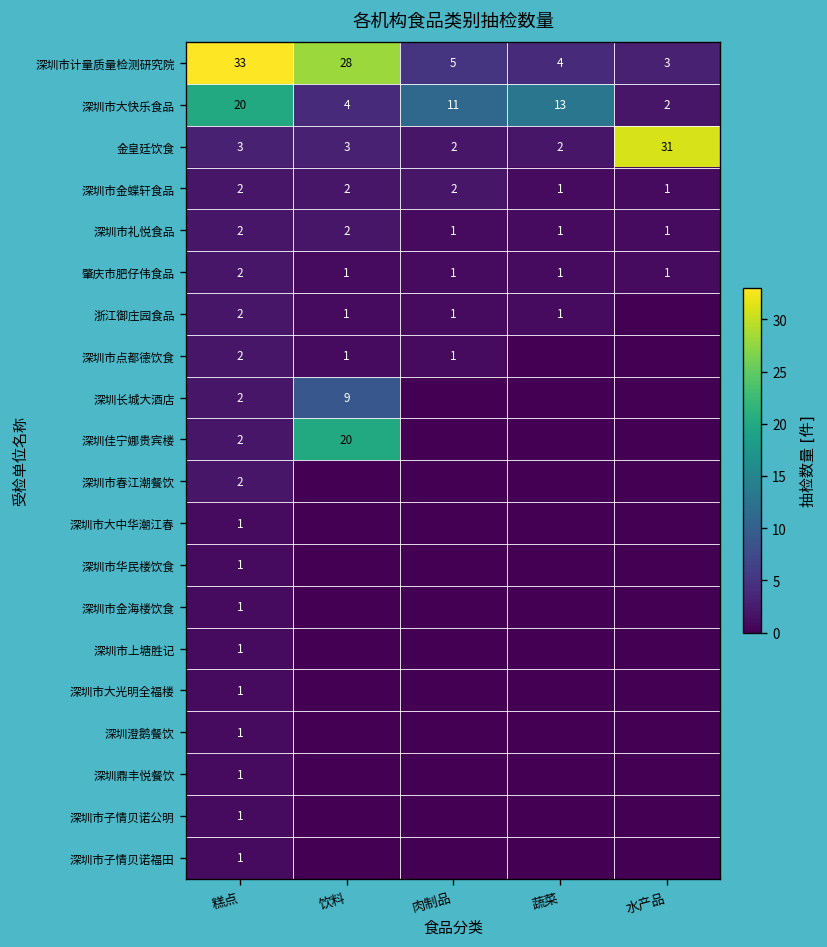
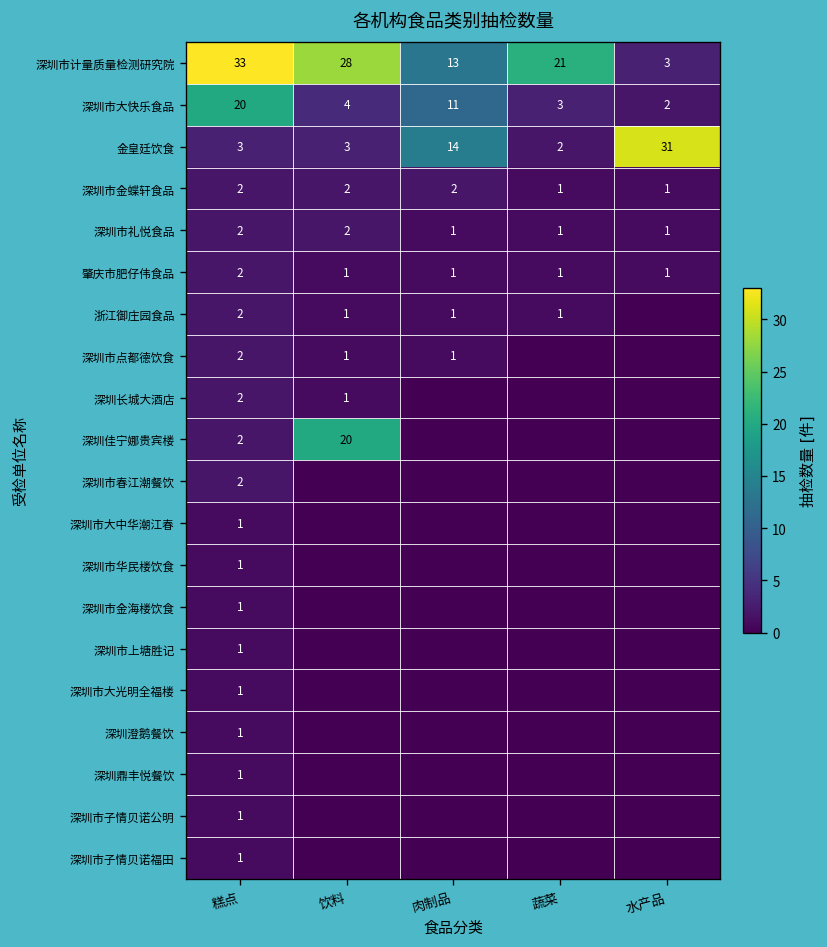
深圳市计量质量检测研究院, 肉制品: 5 -> 13
深圳市计量质量检测研究院, 蔬菜: 4 -> 21
深圳市大快乐食品, 蔬菜: 13 -> 3
金皇廷饮食, 肉制品: 2 -> 14
深圳长城大酒店, 饮料: 9 -> 1
